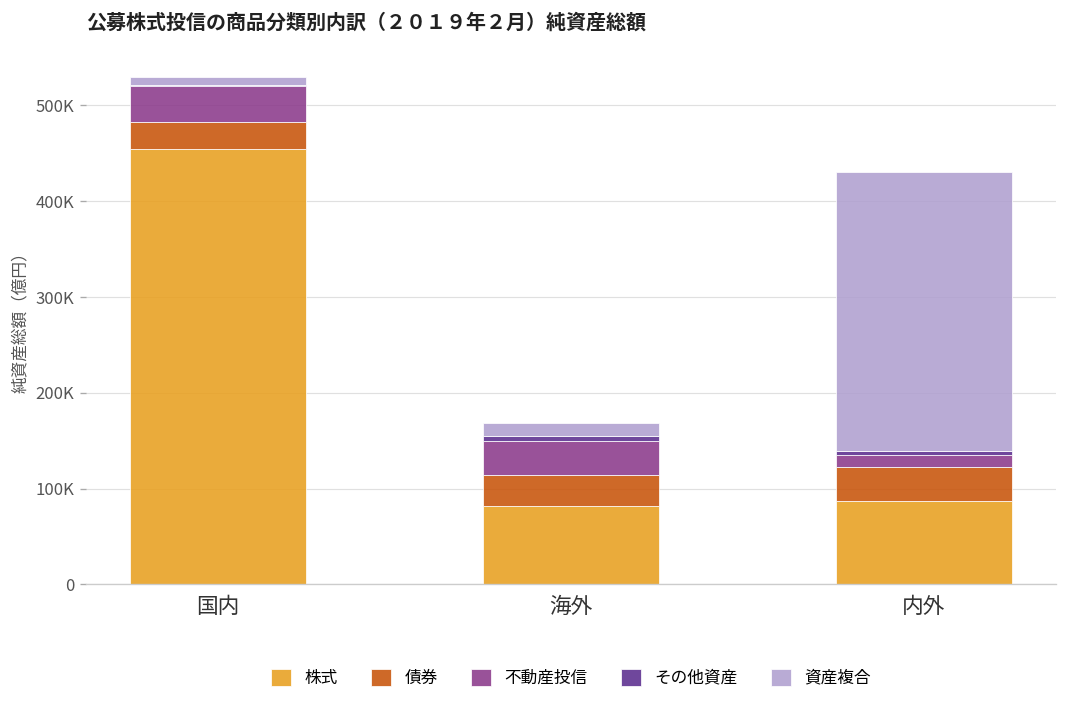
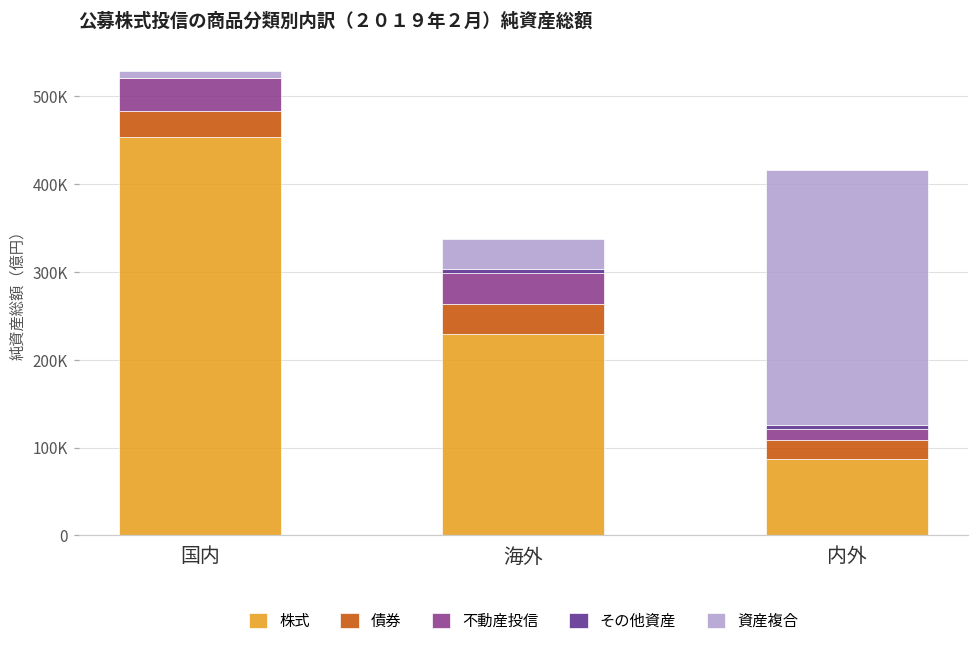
株式, 海外: 80000 -> 230000
資産複合, 海外: 10000 -> 30000
債券, 内外: 40000 -> 20000
